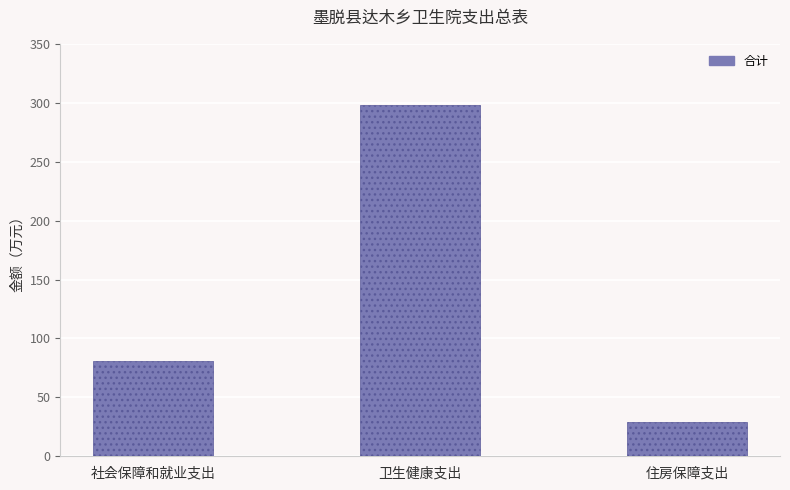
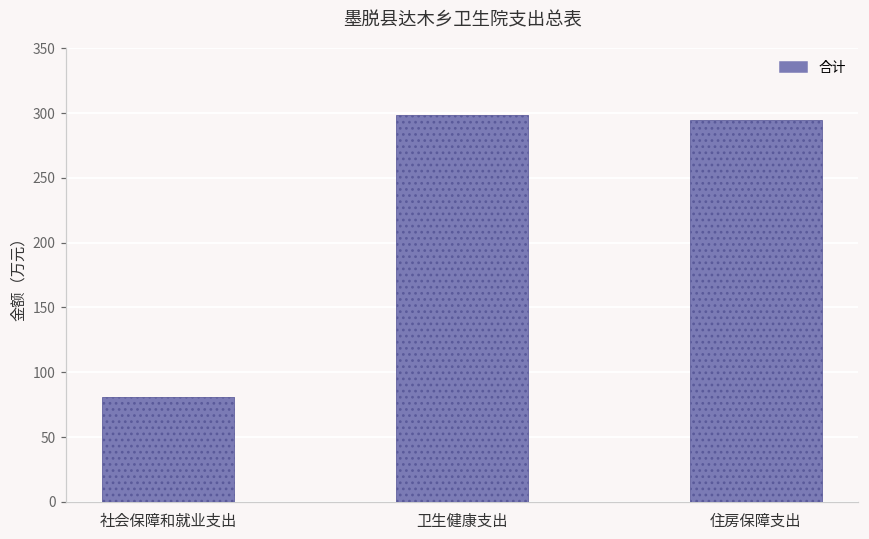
住房保障支出: 29 -> 295
